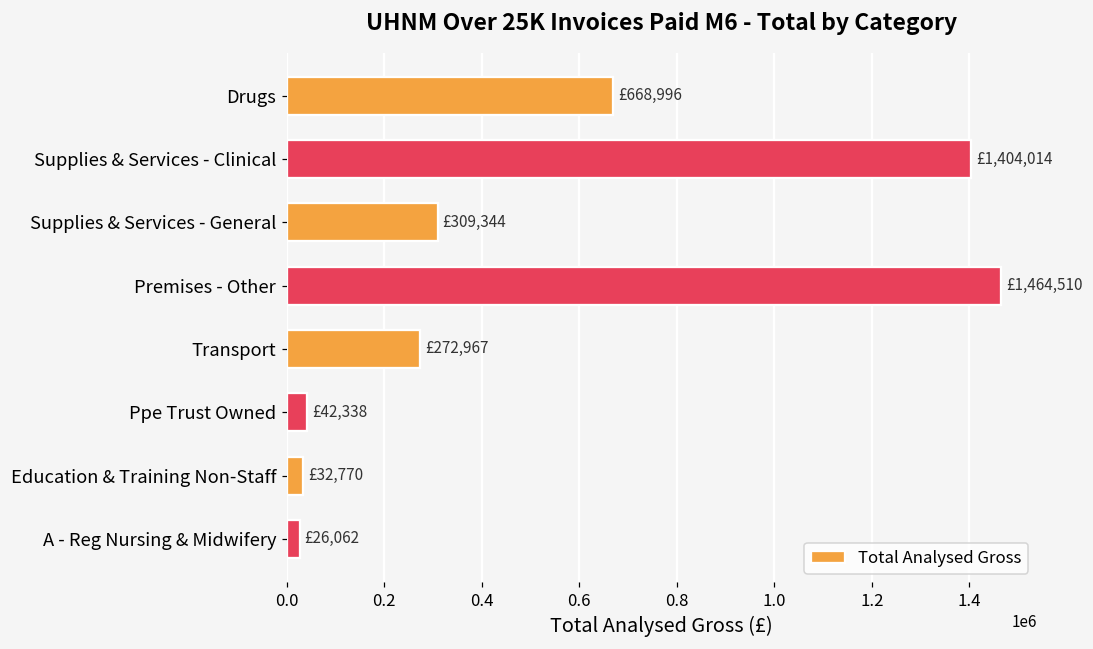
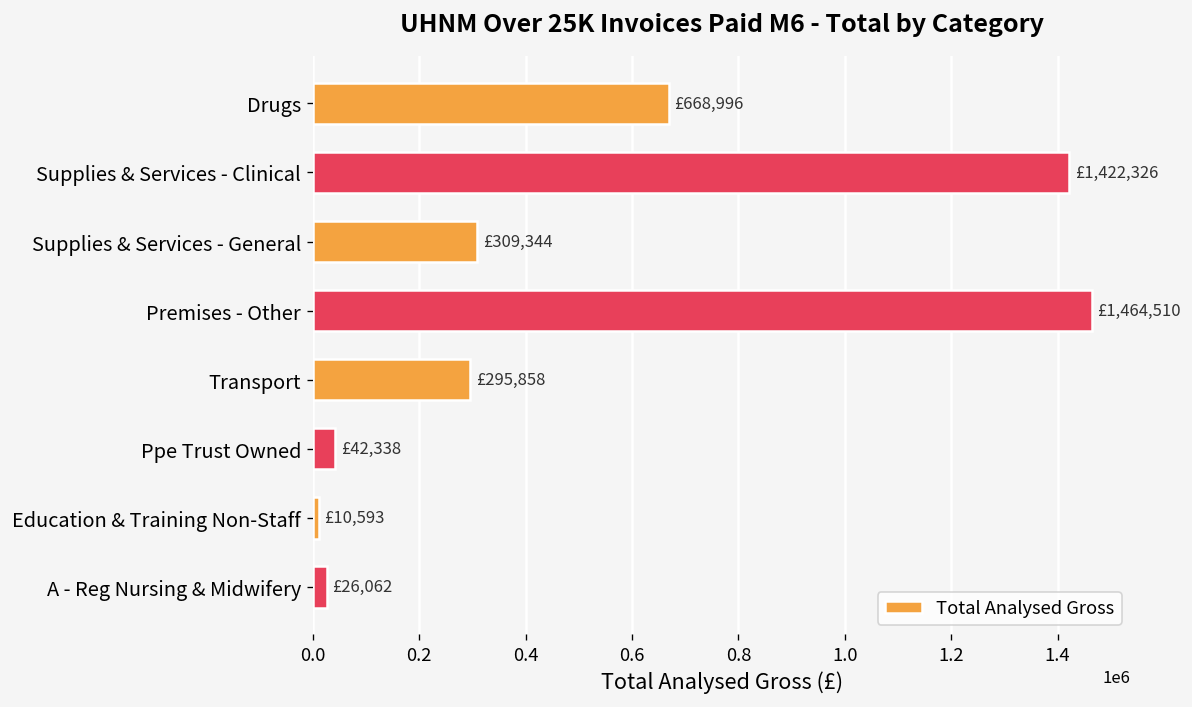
Supplies & Services - Clinical: £1,404,014 -> £1,422,326
Transport: £272,967 -> £295,858
Education & Training Non-Staff: £32,770 -> £10,593
